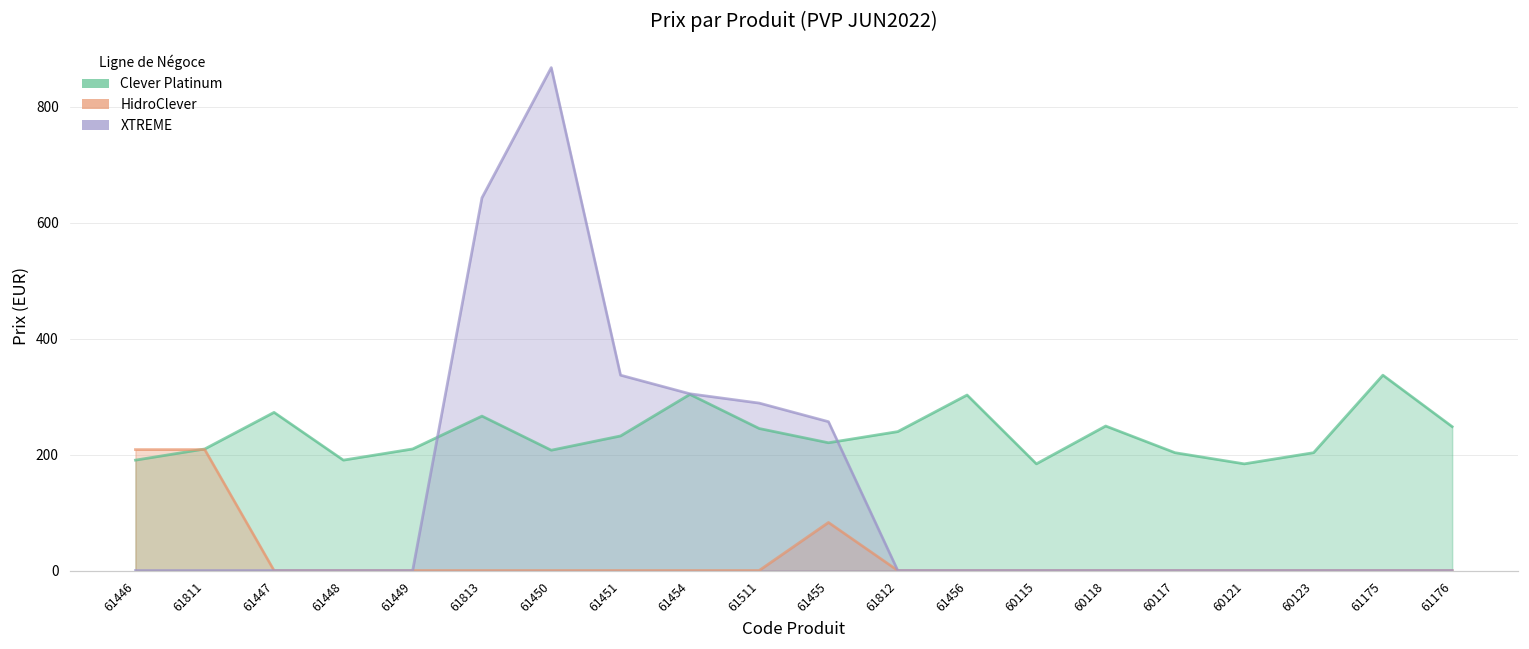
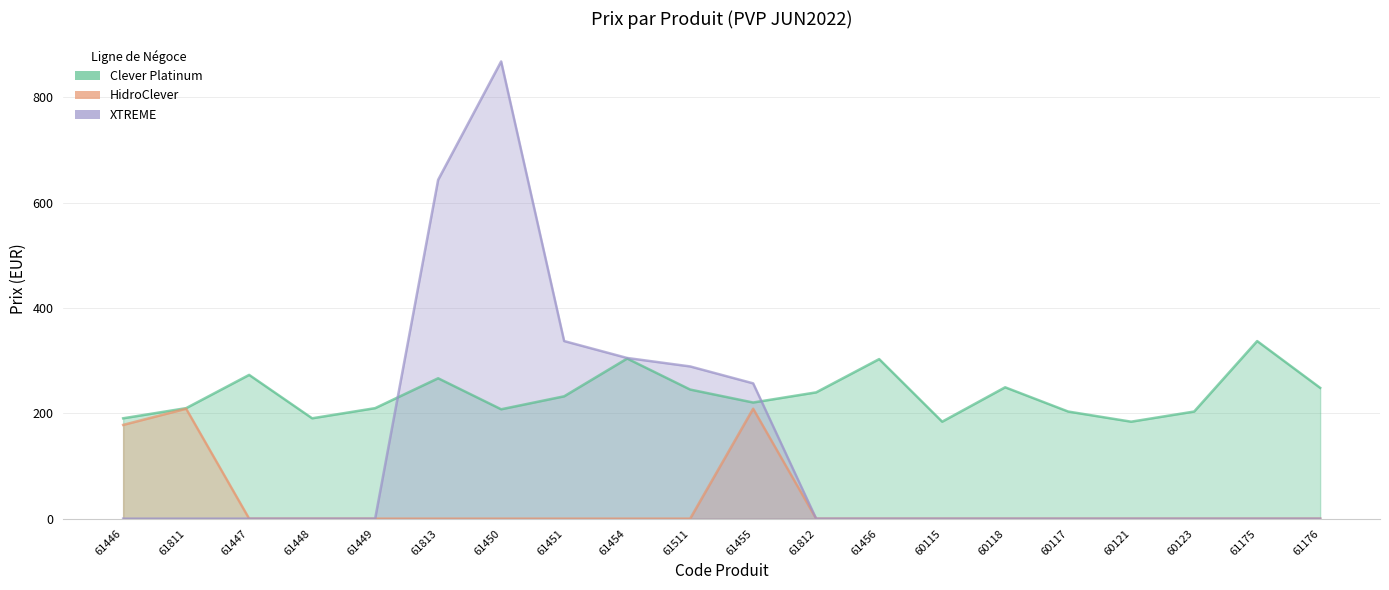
HidroClever, 61446: 210 -> 180
HidroClever, 61455: 80 -> 210
